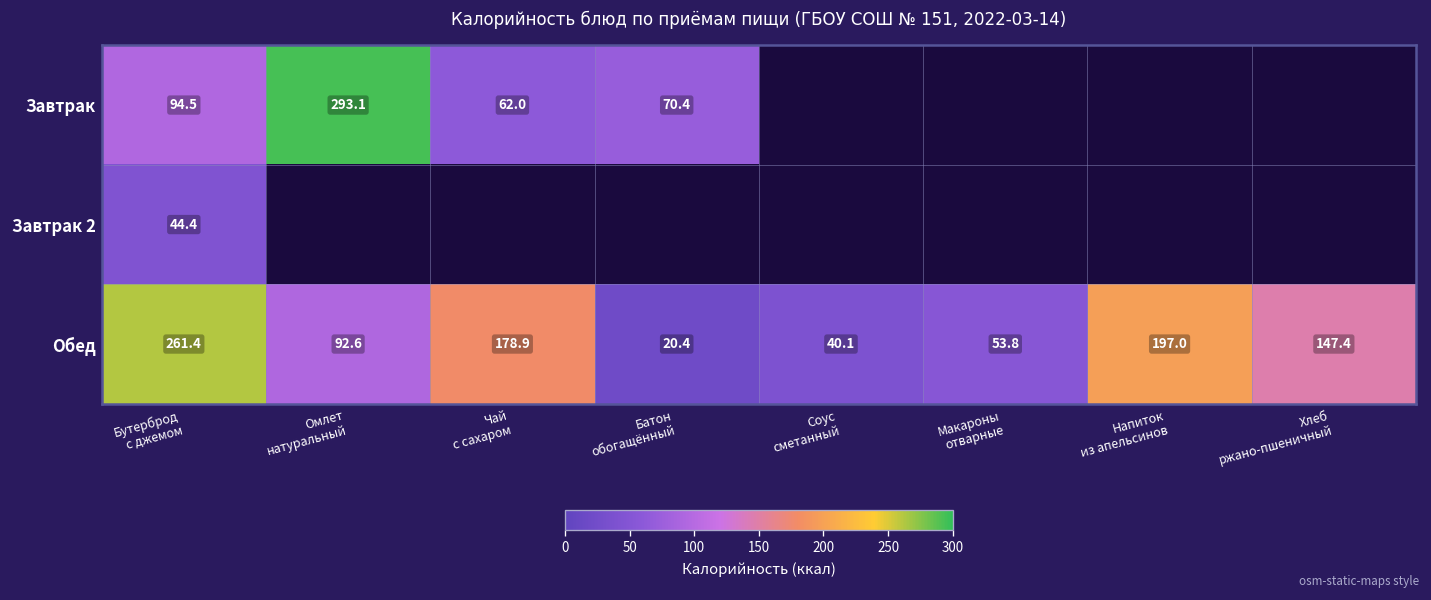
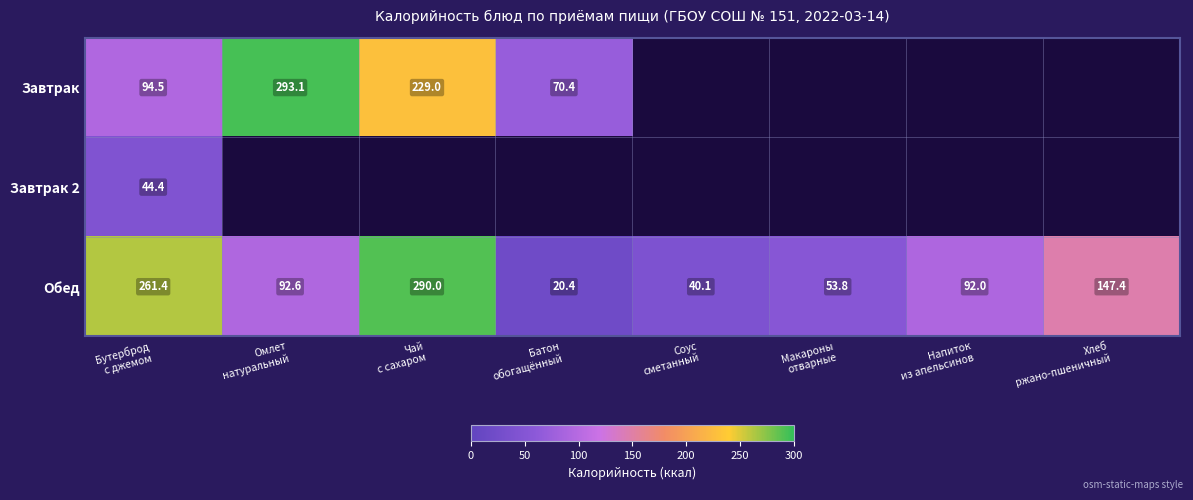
Завтрак, Чай с сахаром: 62.0 -> 229.0
Обед, Чай с сахаром: 178.9 -> 290.0
Обед, Напиток из апельсинов: 197.0 -> 92.0
